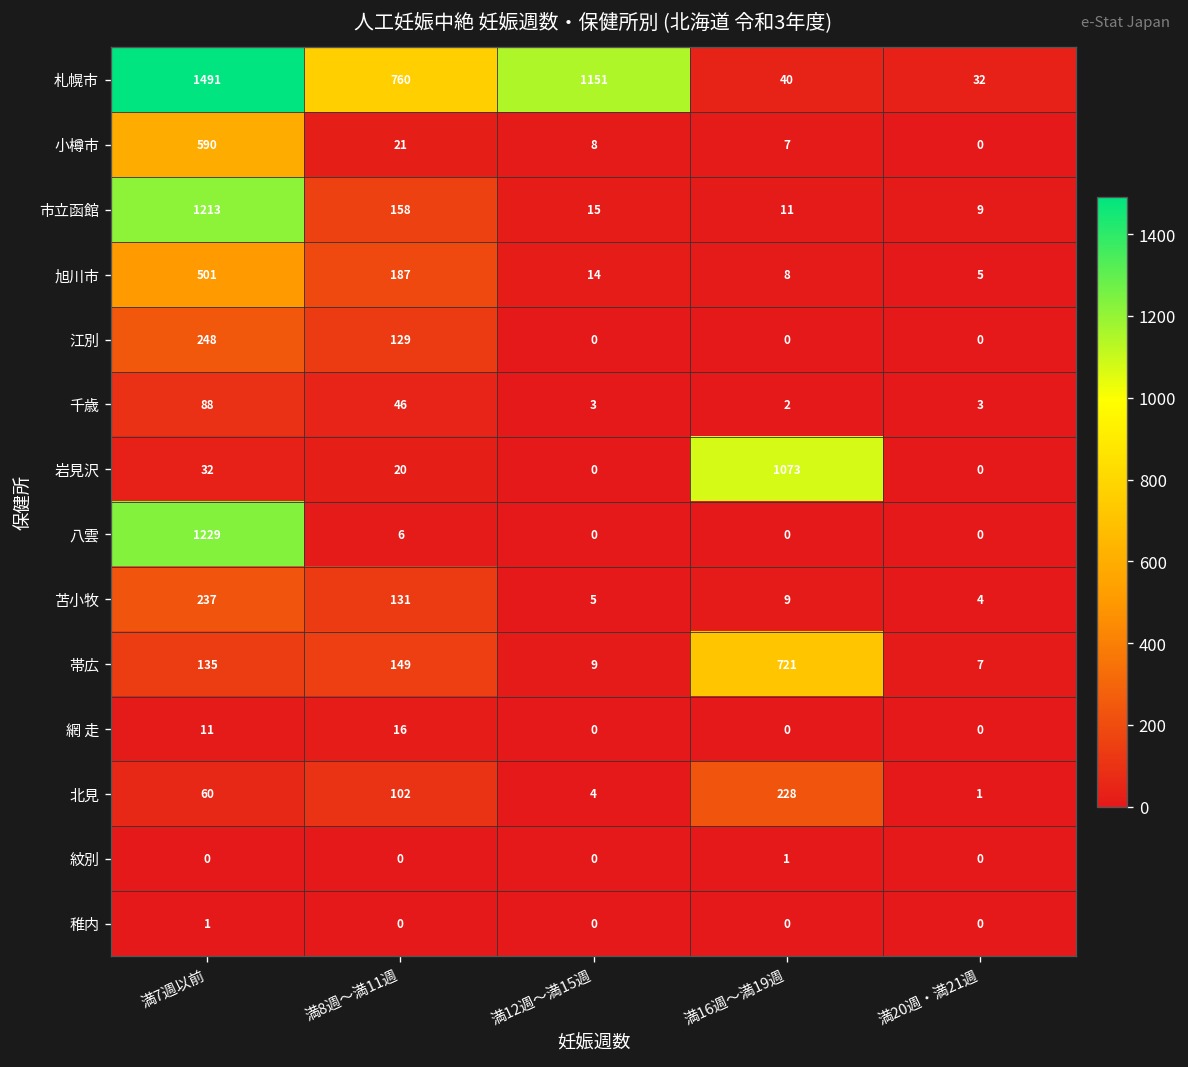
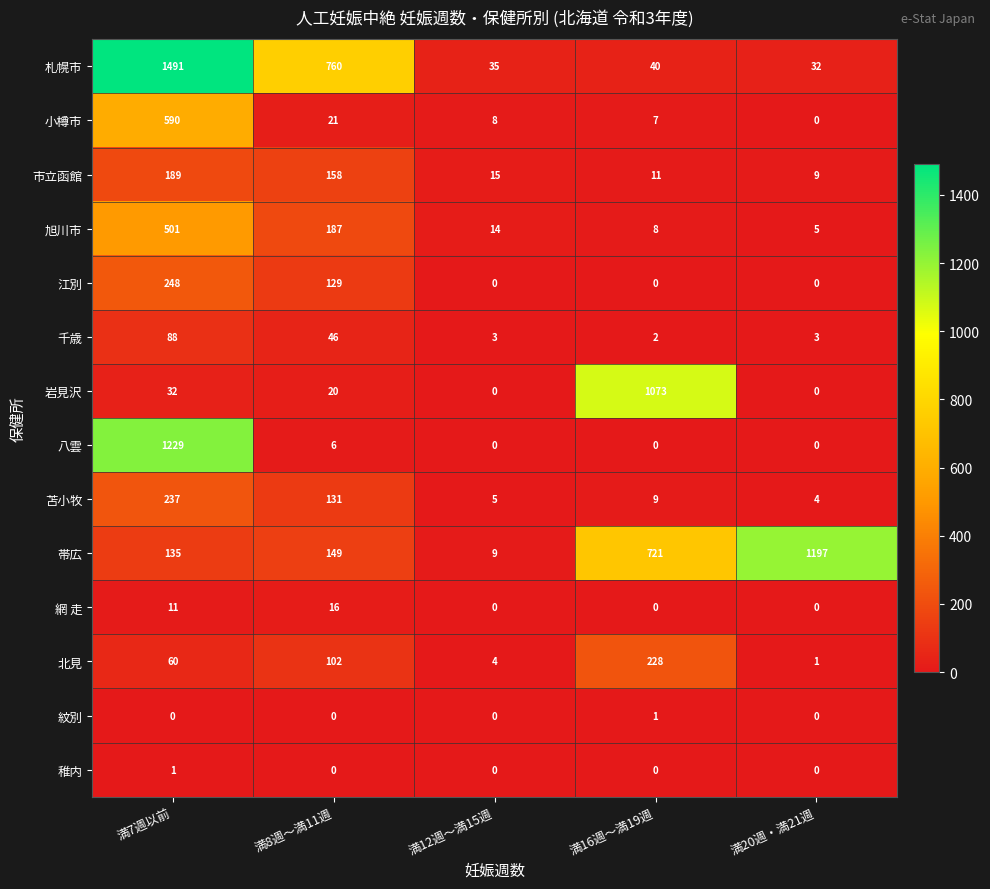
札幌市, 満12週～満15週: 1151 -> 35
市立函館, 満7週以前: 1213 -> 189
帯広, 満20週・満21週: 7 -> 1197
